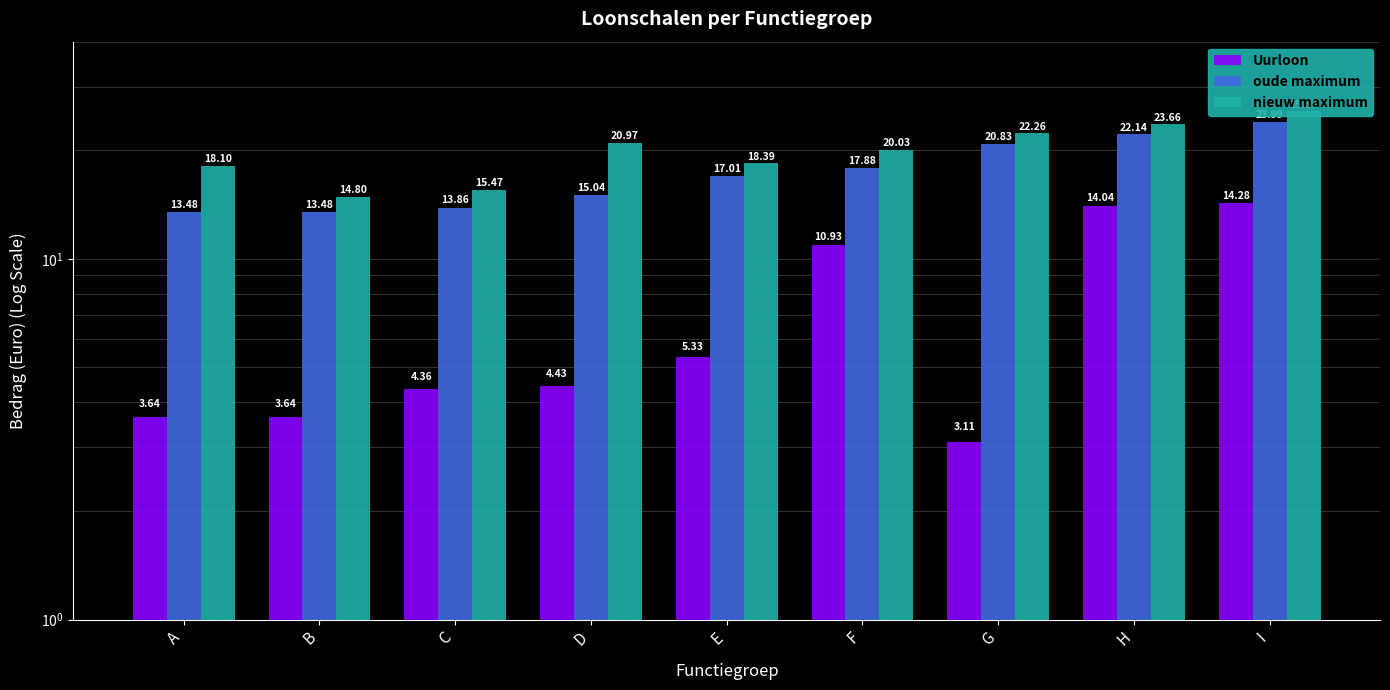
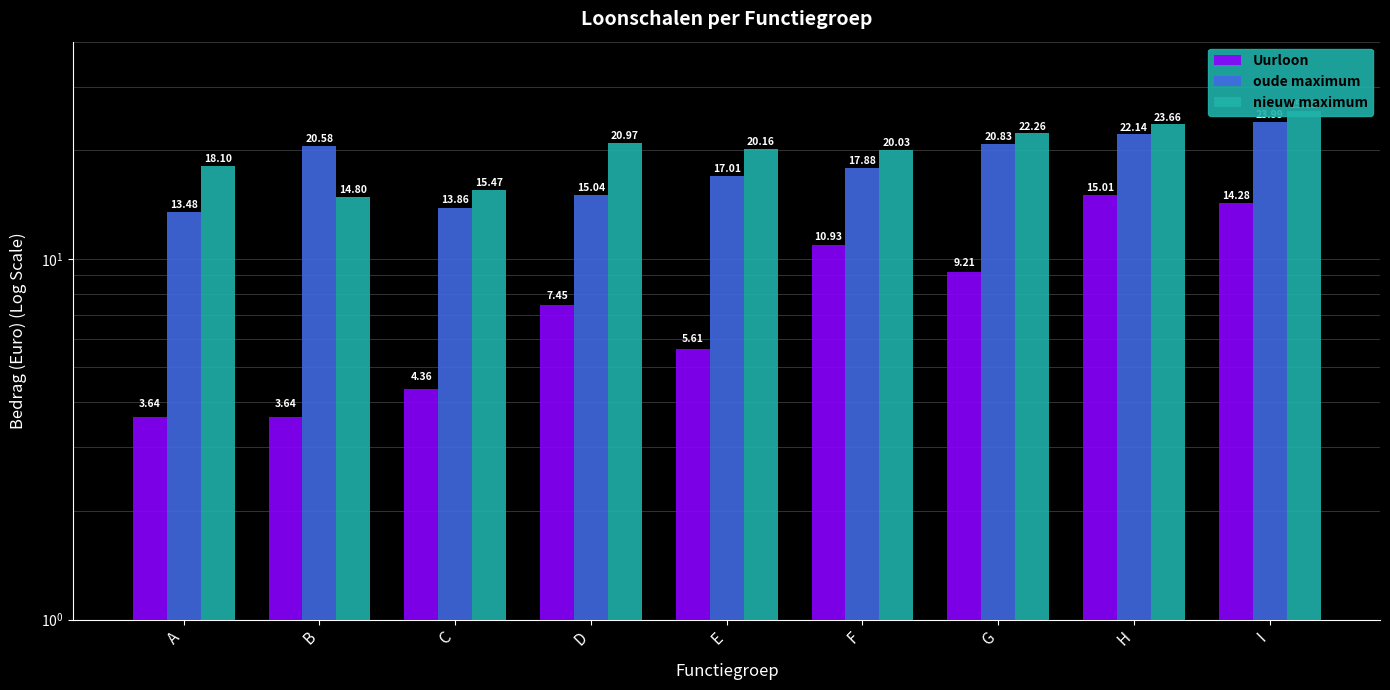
oude maximum, B: 13.48 -> 20.58
Uurloon, D: 4.43 -> 7.45
Uurloon, E: 5.33 -> 5.61
nieuw maximum, E: 18.39 -> 20.16
Uurloon, G: 3.11 -> 9.21
Uurloon, H: 14.04 -> 15.01
